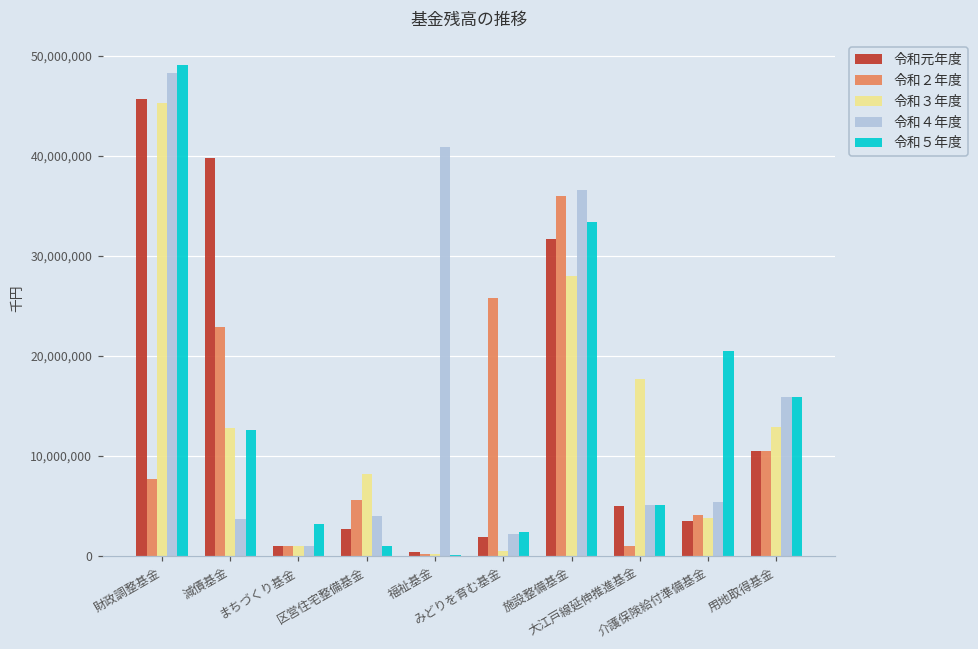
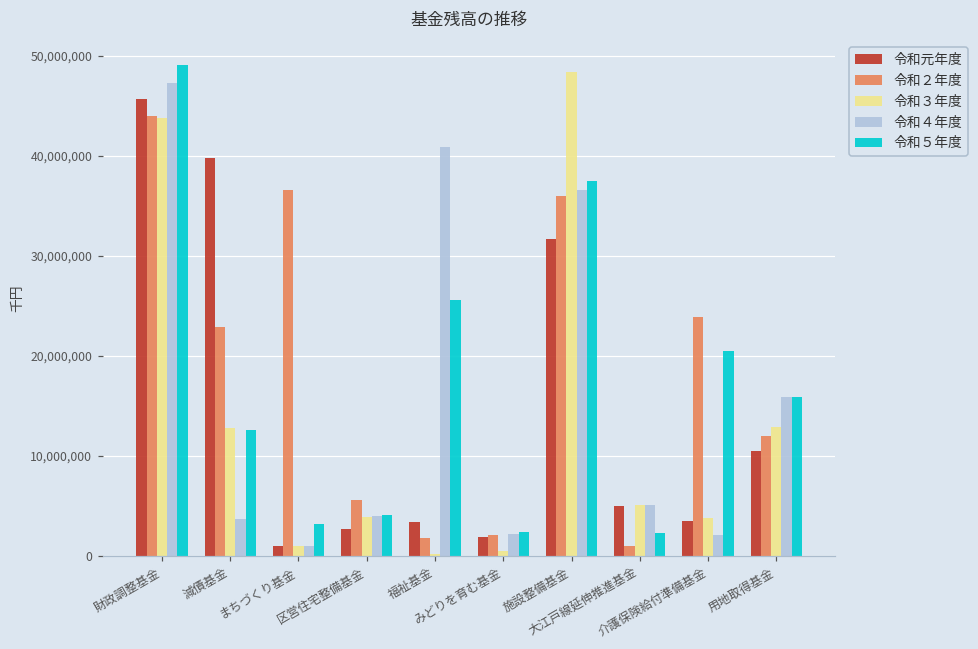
令和２年度, 財政調整基金: 8,000,000 -> 44,000,000
令和３年度, 財政調整基金: 45,000,000 -> 44,000,000
令和４年度, 財政調整基金: 48,000,000 -> 47,000,000
令和２年度, まちづくり基金: 1,000,000 -> 37,000,000
令和３年度, 区営住宅整備基金: 8,000,000 -> 4,000,000
令和５年度, 区営住宅整備基金: 1,000,000 -> 4,000,000
令和元年度, 福祉基金: 0 -> 3,000,000
令和２年度, 福祉基金: 0 -> 2,000,000
令和５年度, 福祉基金: 0 -> 26,000,000
令和２年度, みどりを育む基金: 26,000,000 -> 2,000,000
令和３年度, 施設整備基金: 28,000,000 -> 48,000,000
令和５年度, 施設整備基金: 33,000,000 -> 38,000,000
令和３年度, 大江戸線延伸推進基金: 18,000,000 -> 5,000,000
令和５年度, 大江戸線延伸推進基金: 5,000,000 -> 2,000,000
令和２年度, 介護保険給付準備基金: 4,000,000 -> 24,000,000
令和４年度, 介護保険給付準備基金: 5,000,000 -> 2,000,000
令和２年度, 用地取得基金: 10,000,000 -> 12,000,000
